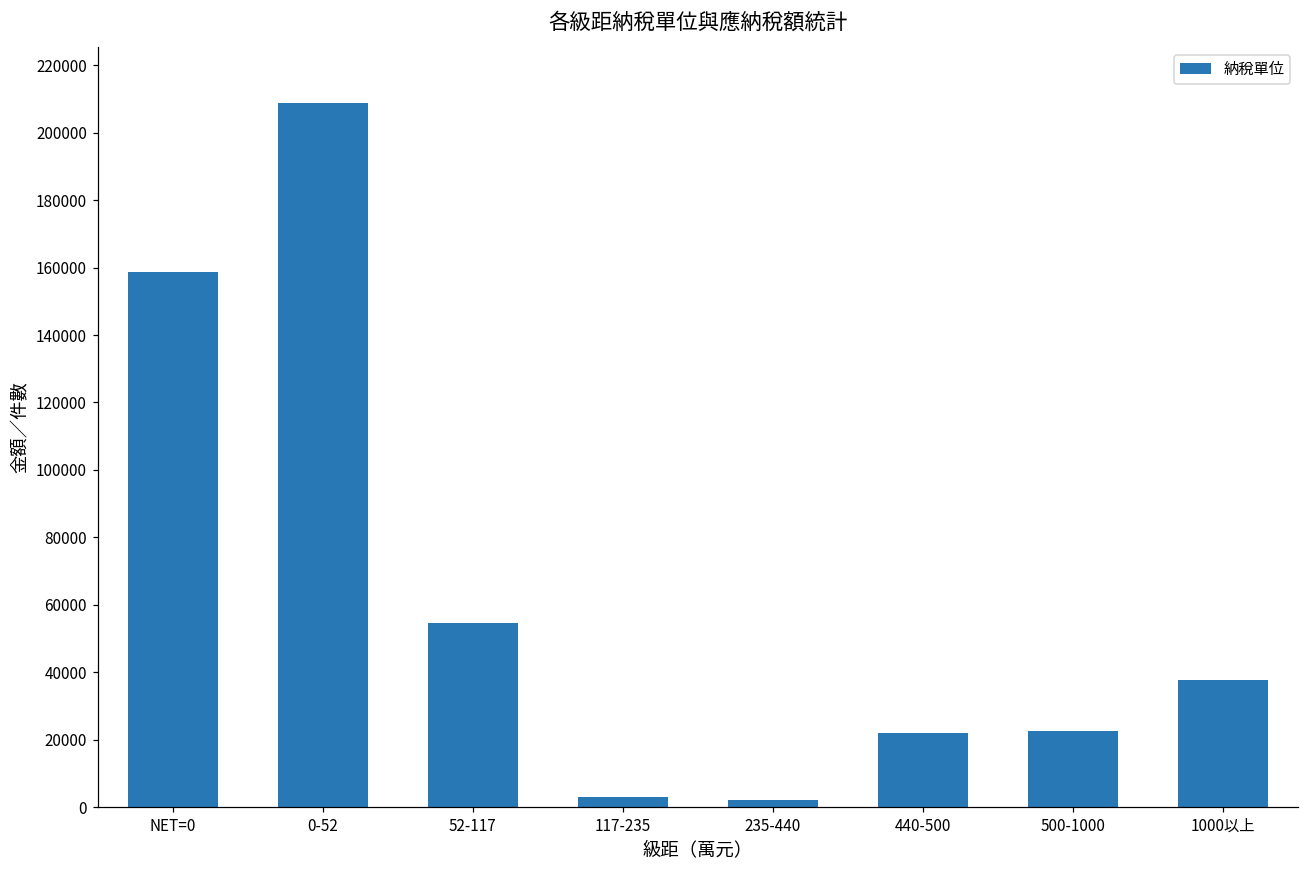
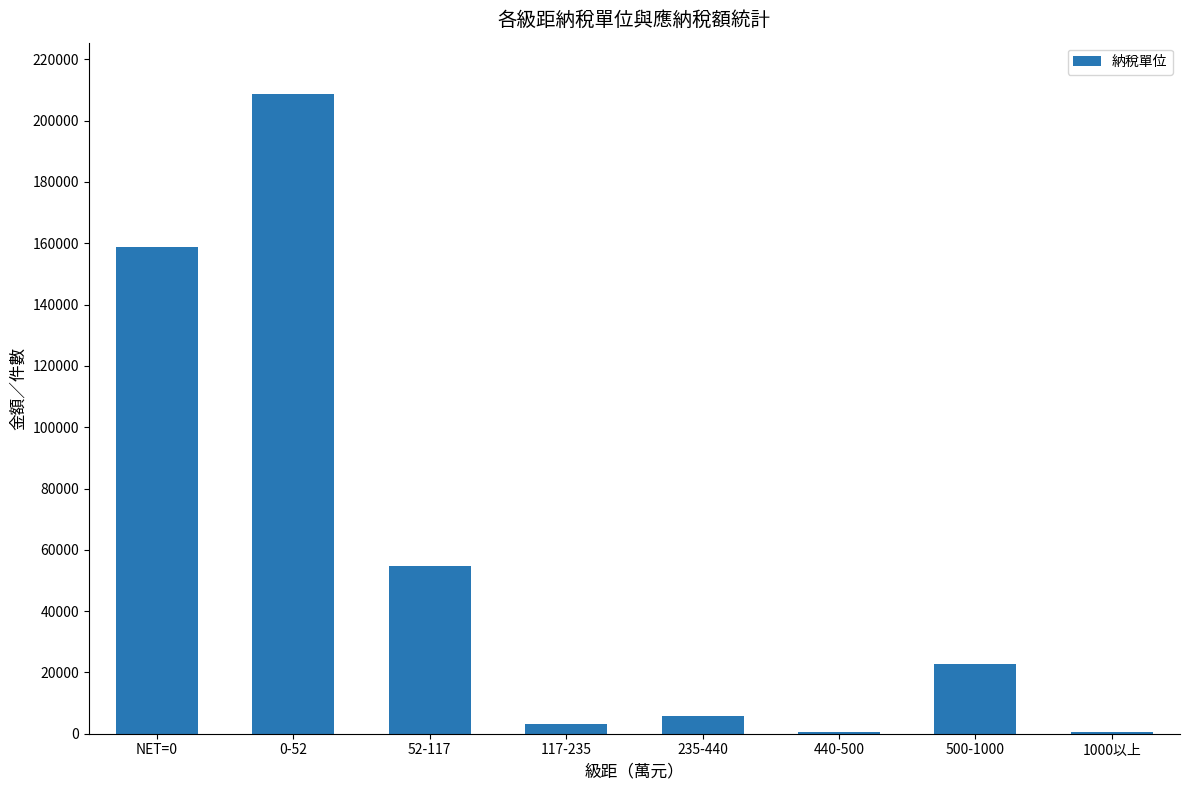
235-440: 2000 -> 6000
440-500: 22000 -> 1000
1000以上: 38000 -> 1000
